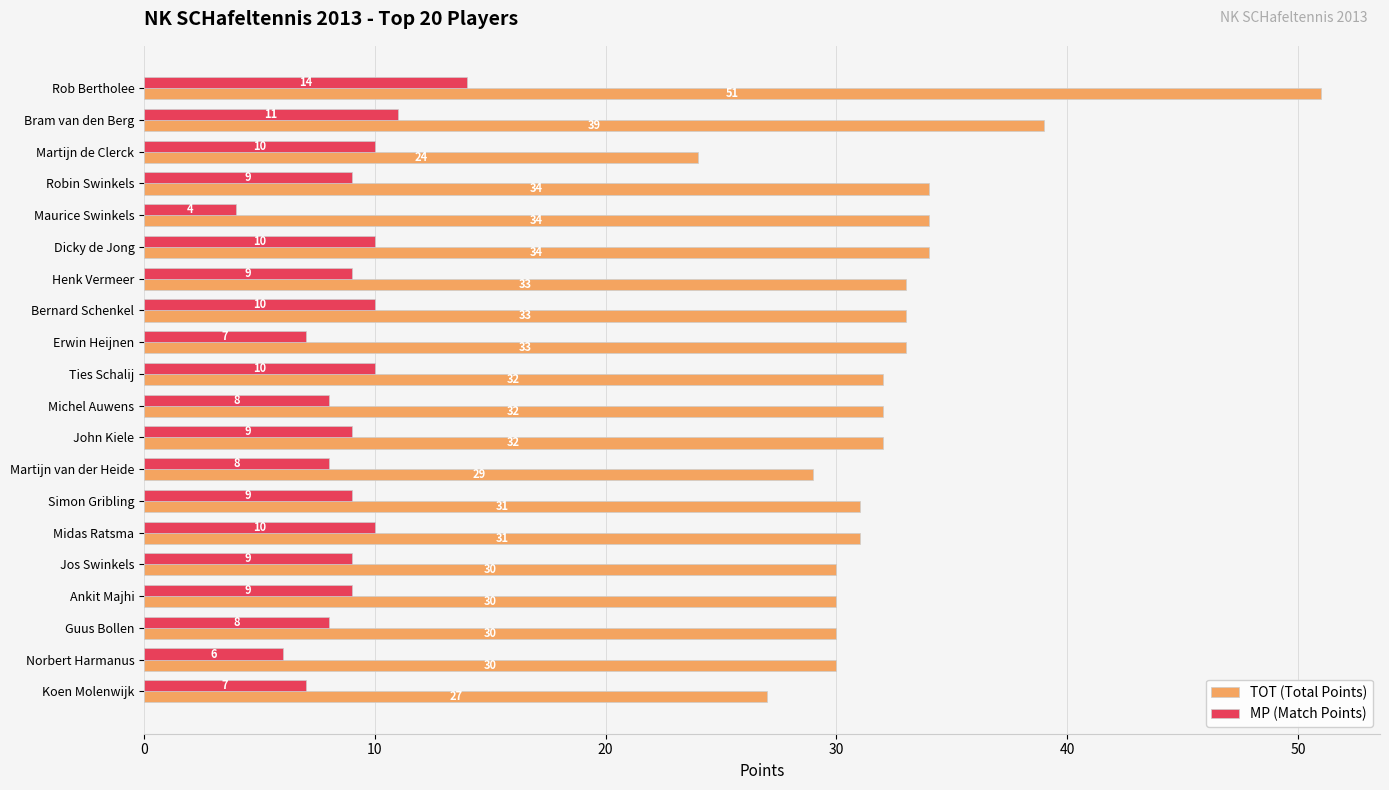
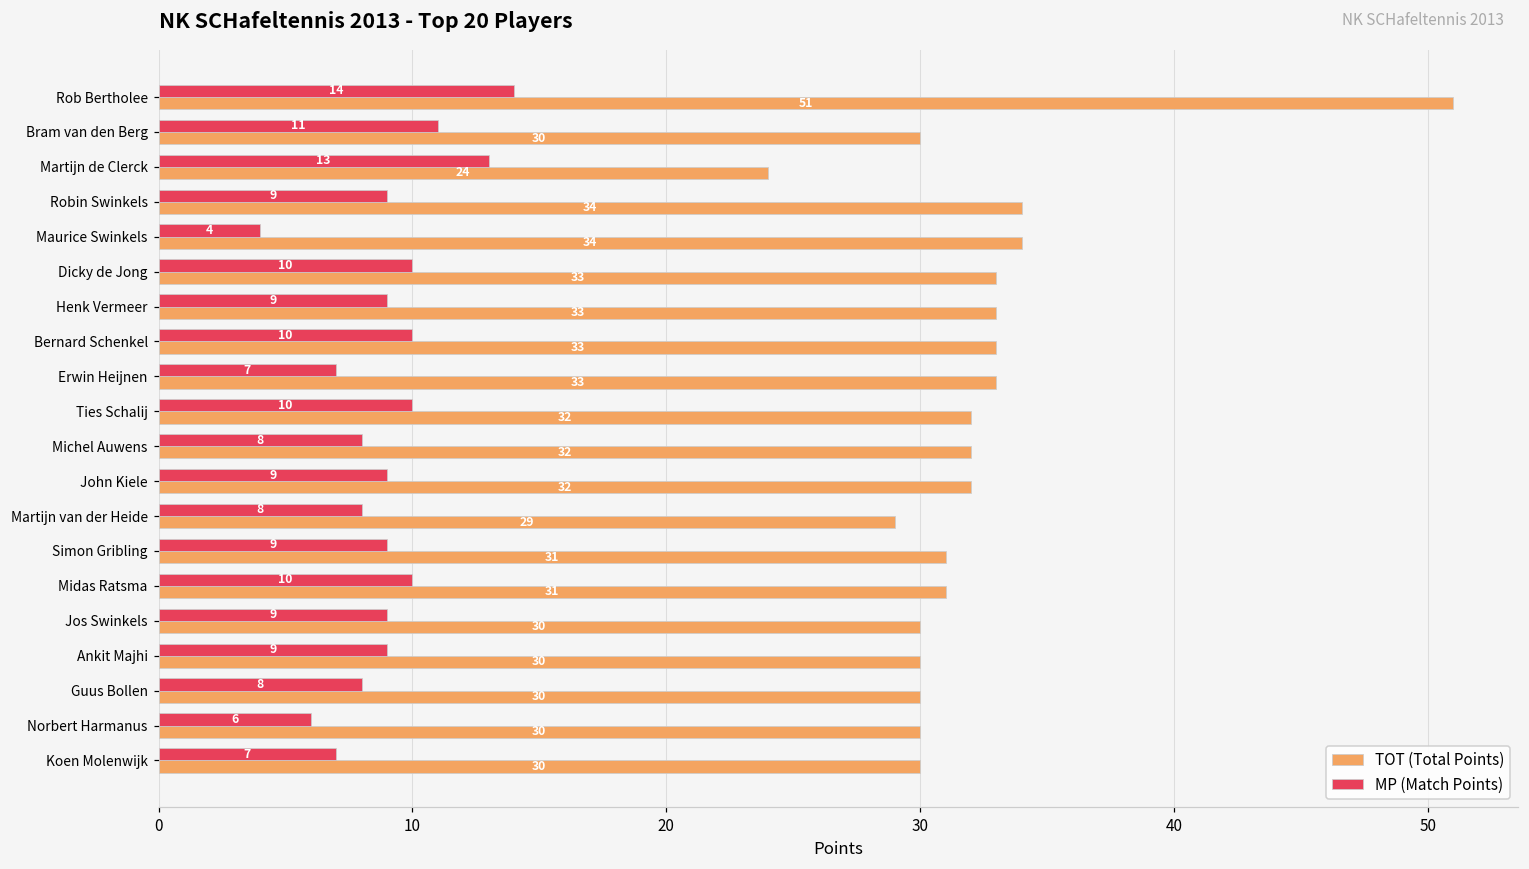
TOT (Total Points), Bram van den Berg: 39 -> 30
MP (Match Points), Martijn de Clerck: 10 -> 13
TOT (Total Points), Dicky de Jong: 34 -> 33
TOT (Total Points), Koen Molenwijk: 27 -> 30
